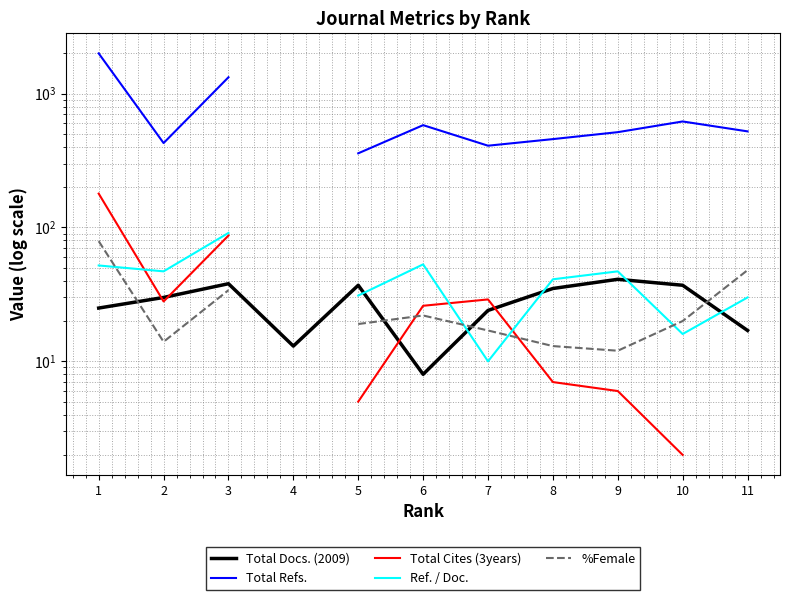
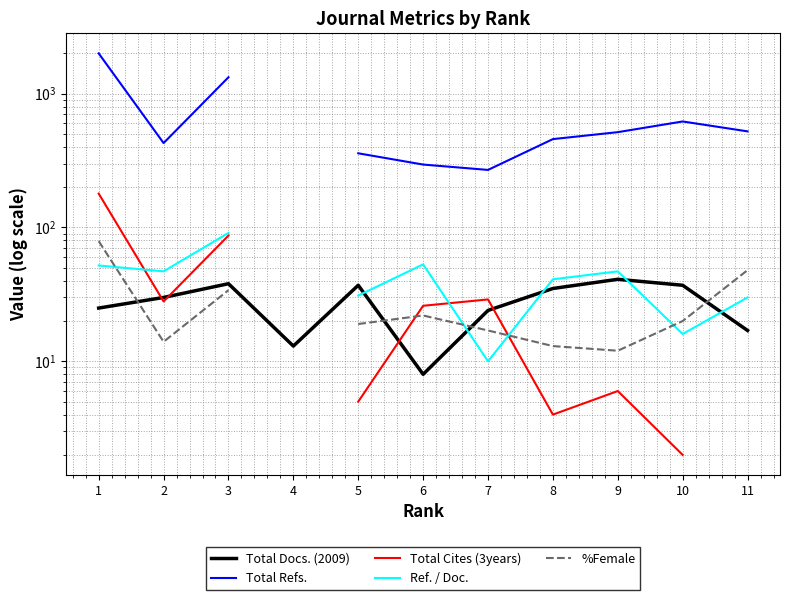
Total Refs., 6: 580 -> 300
Total Refs., 7: 410 -> 270
Total Cites (3years), 8: 7 -> 4
